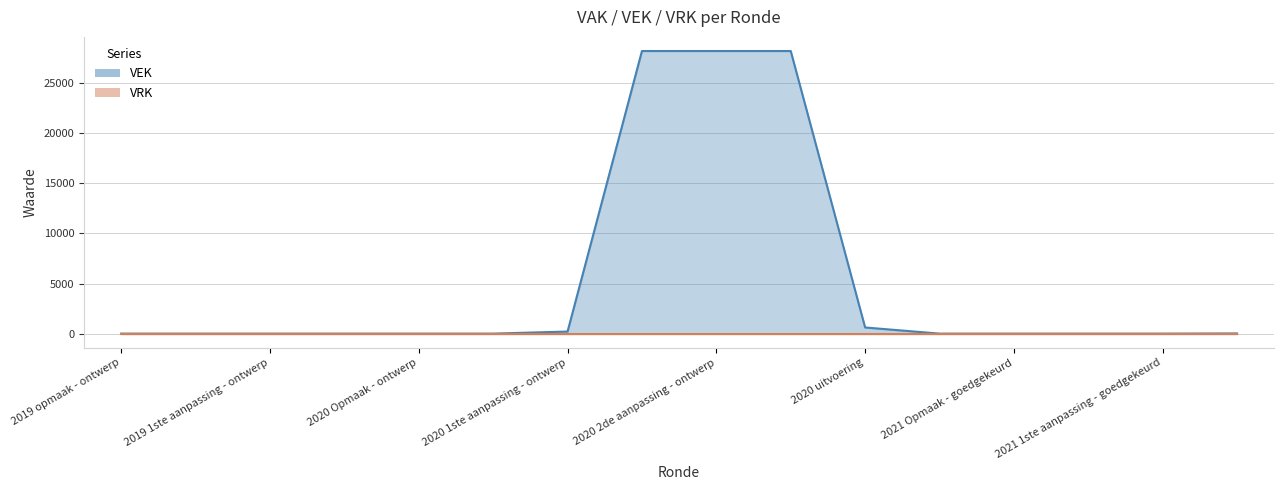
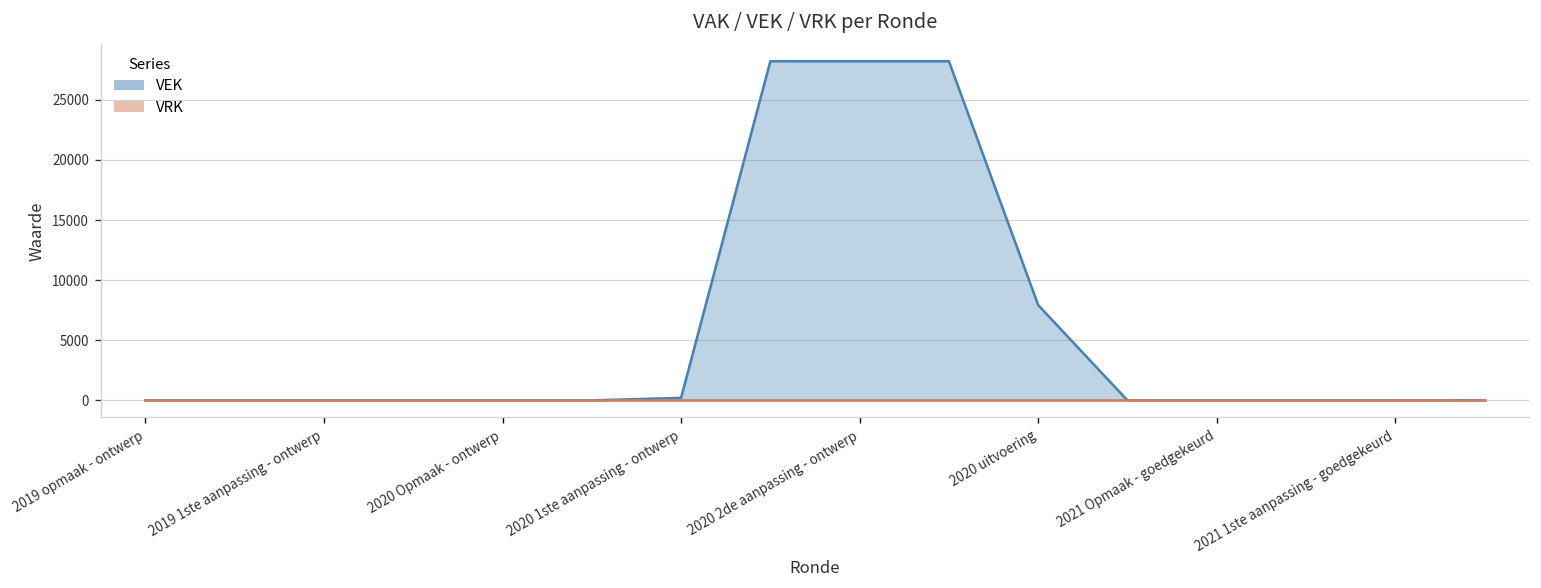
VEK, 2020 uitvoering: 600 -> 7900
